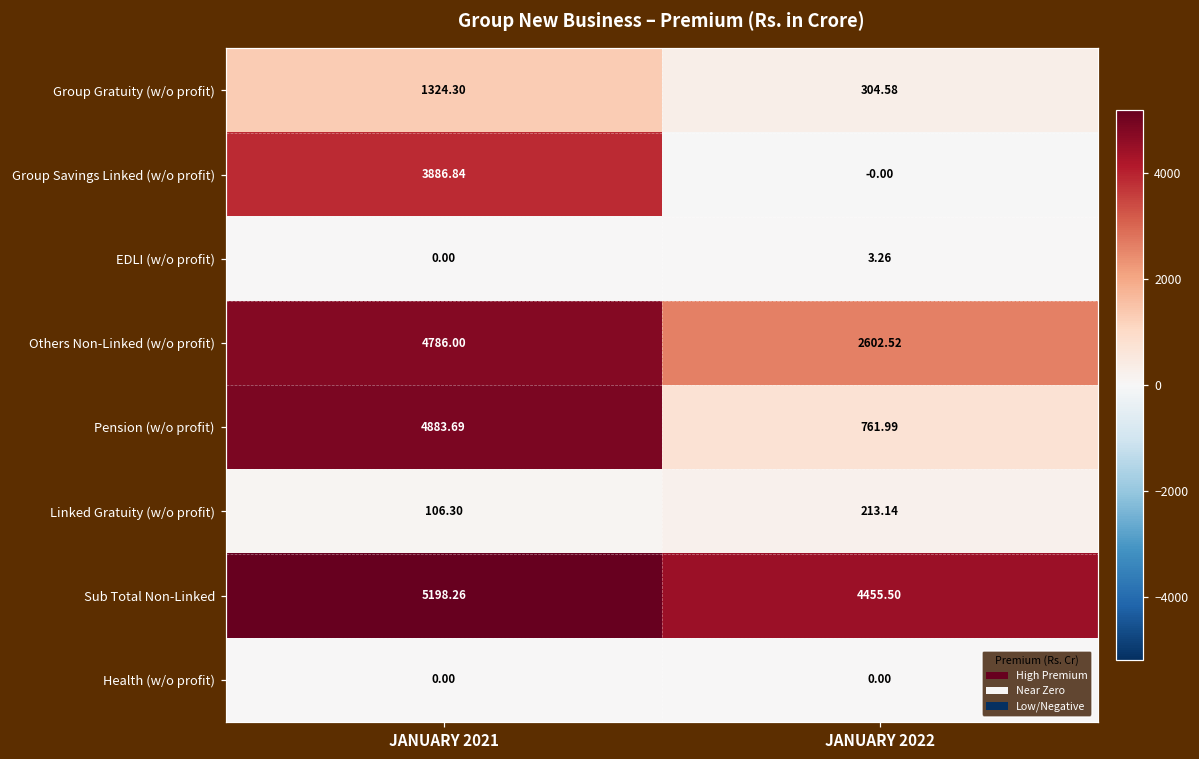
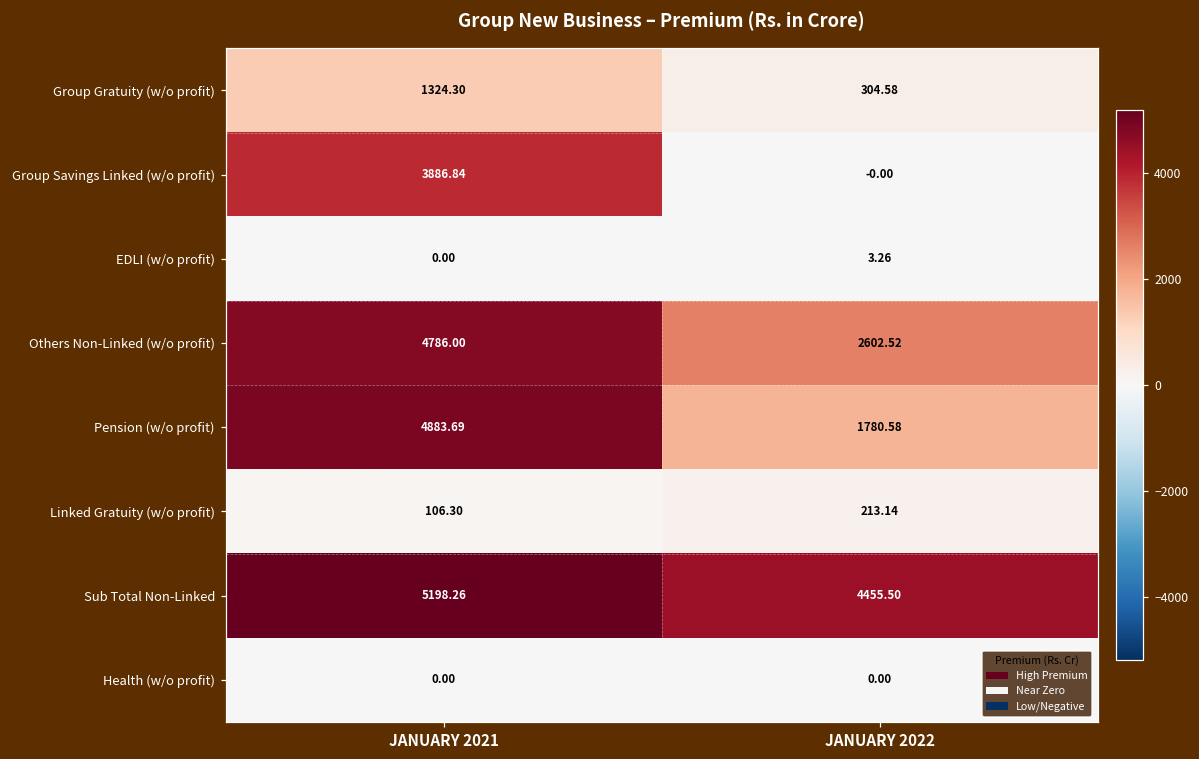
Pension (w/o profit), JANUARY 2022: 761.99 -> 1780.58
